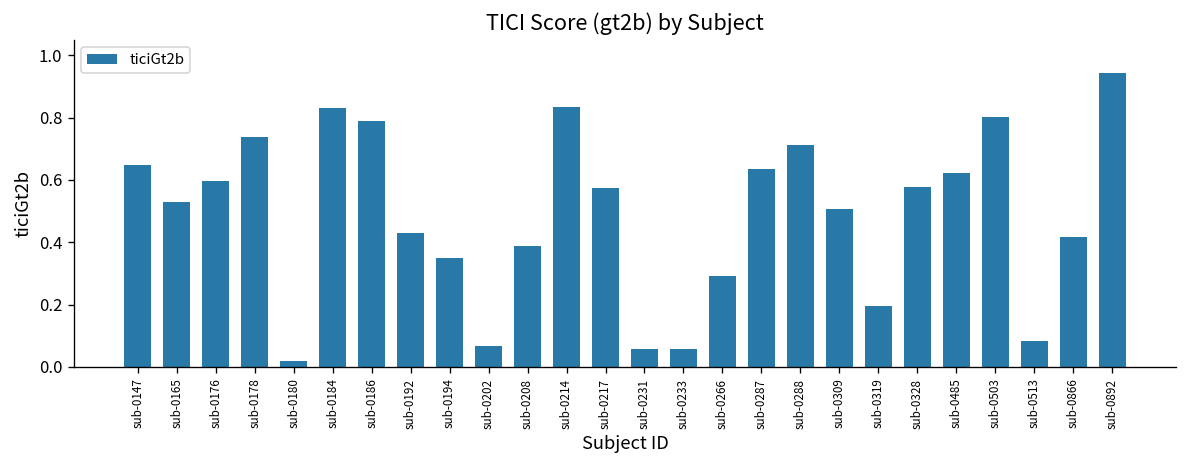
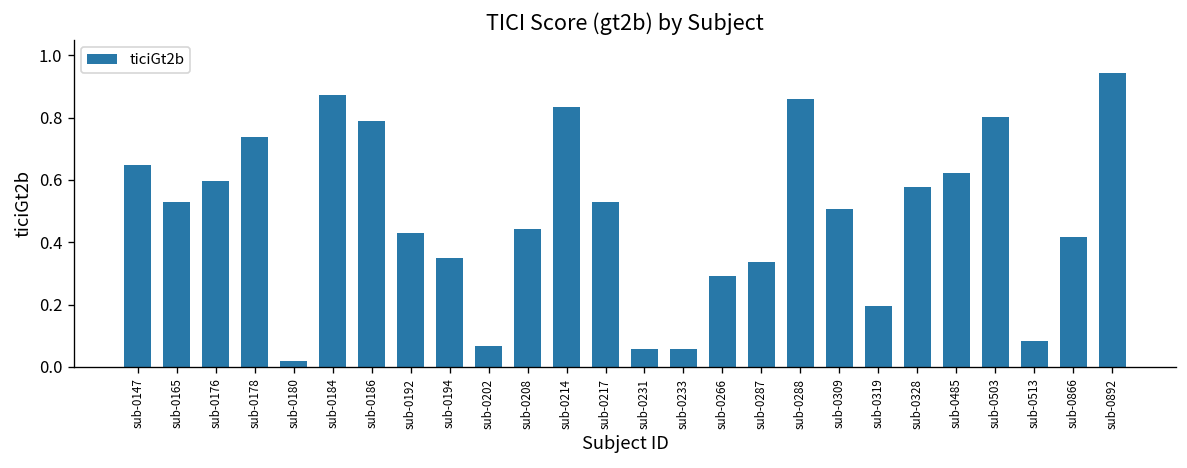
sub-0184: 0.83 -> 0.87
sub-0208: 0.39 -> 0.44
sub-0217: 0.58 -> 0.53
sub-0287: 0.64 -> 0.34
sub-0288: 0.71 -> 0.86
